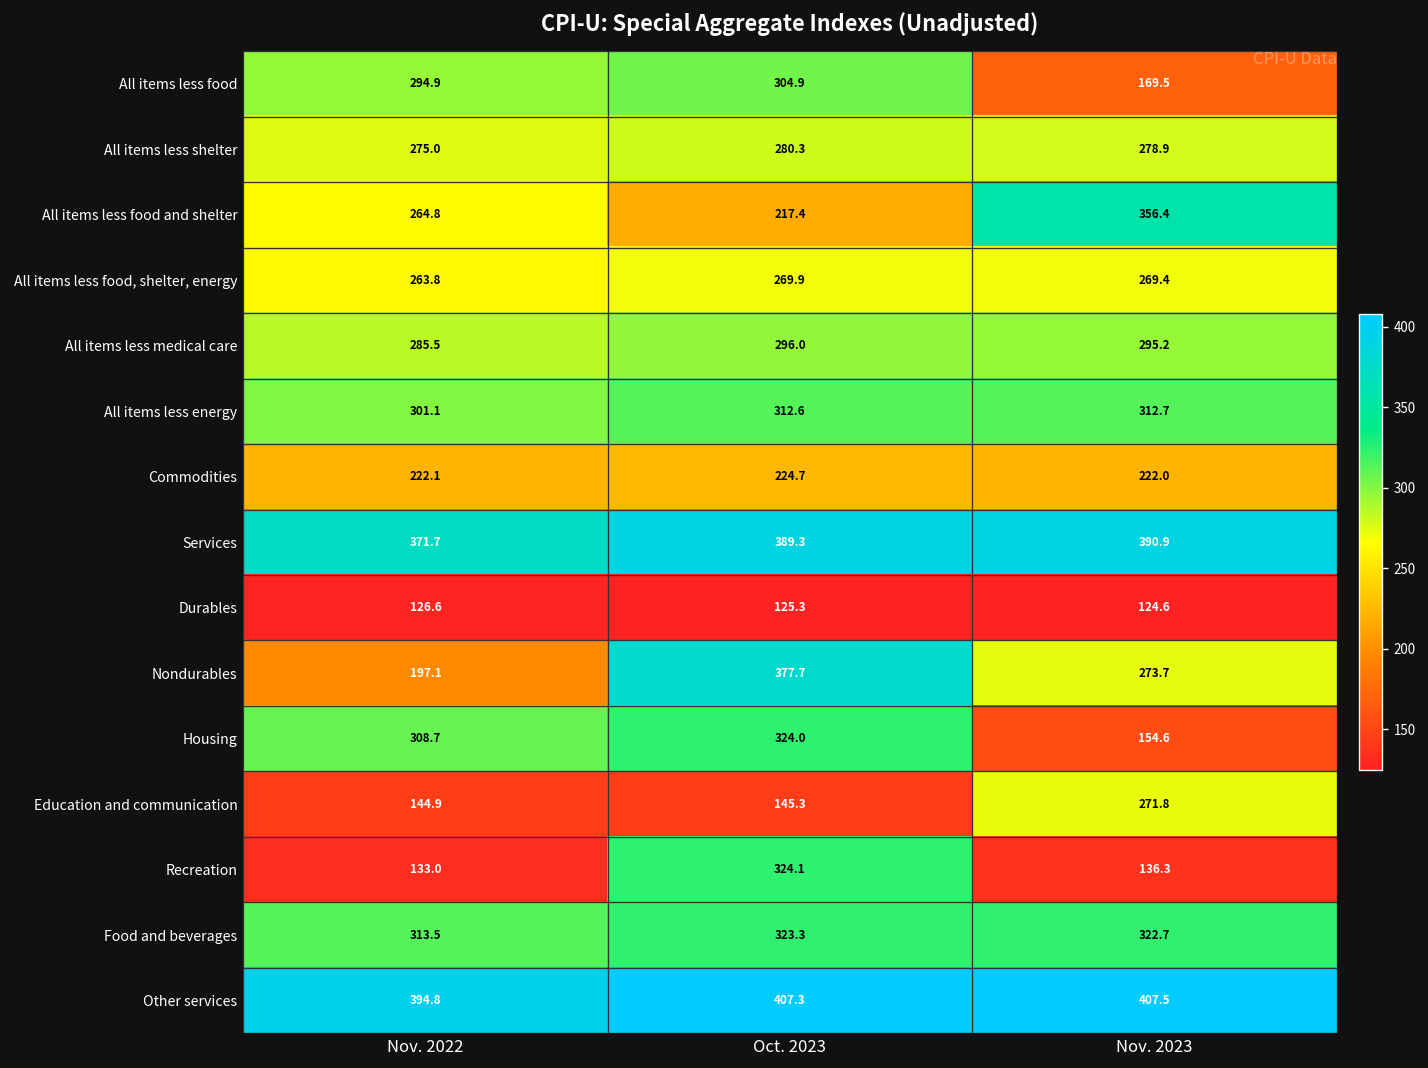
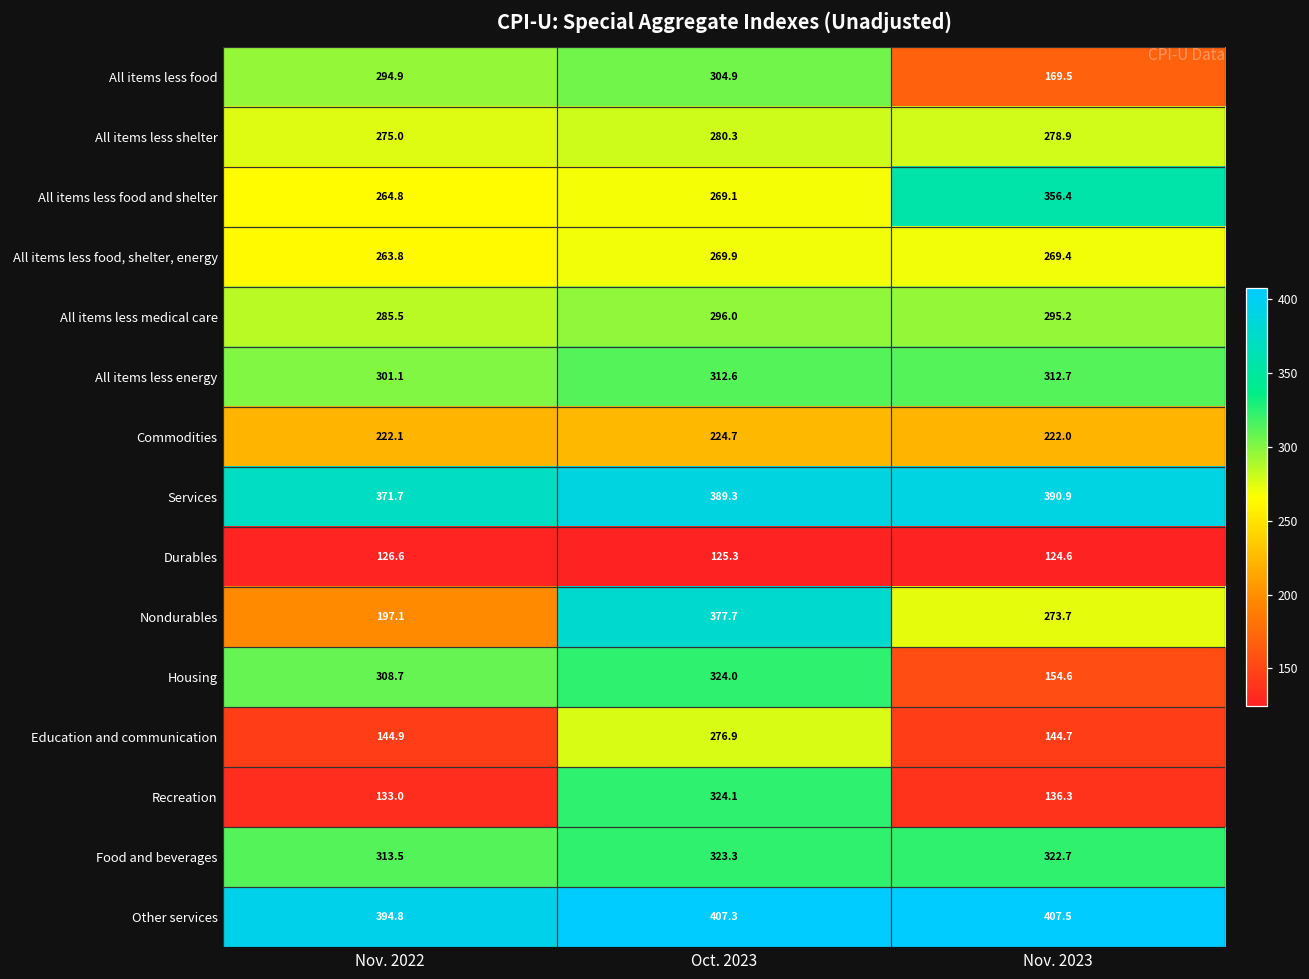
All items less food and shelter, Oct. 2023: 217.4 -> 269.1
Education and communication, Oct. 2023: 145.3 -> 276.9
Education and communication, Nov. 2023: 271.8 -> 144.7
